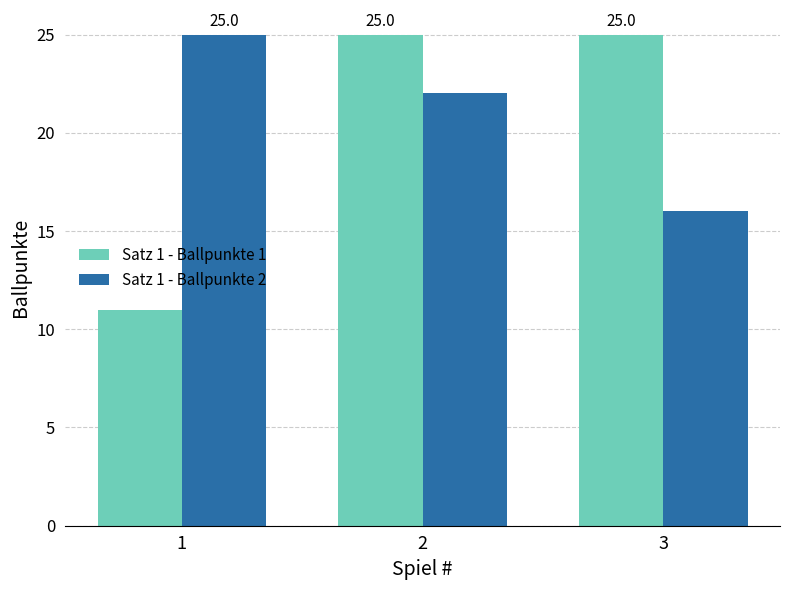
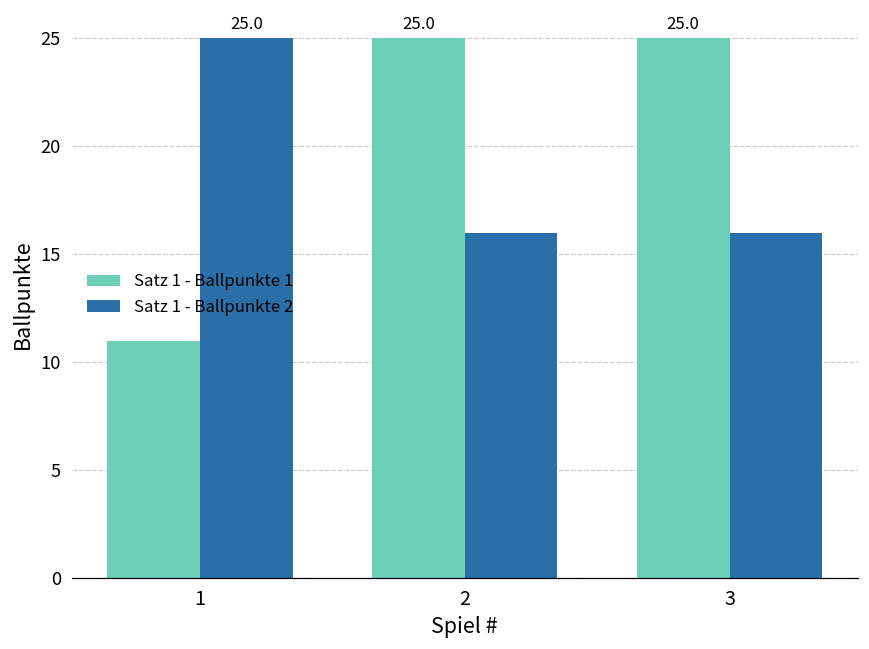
Satz 1 - Ballpunkte 2, 2: 22 -> 16
